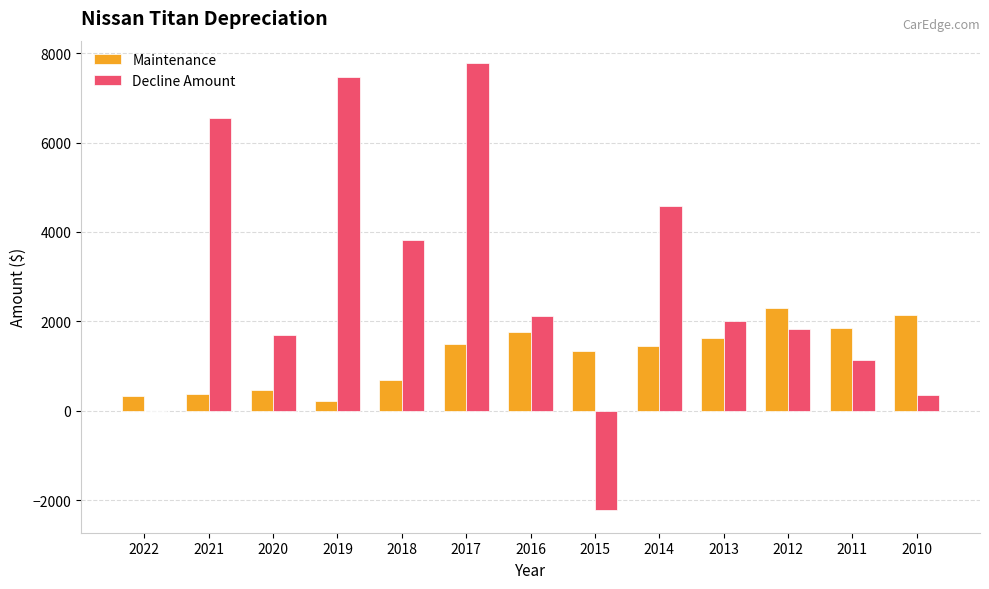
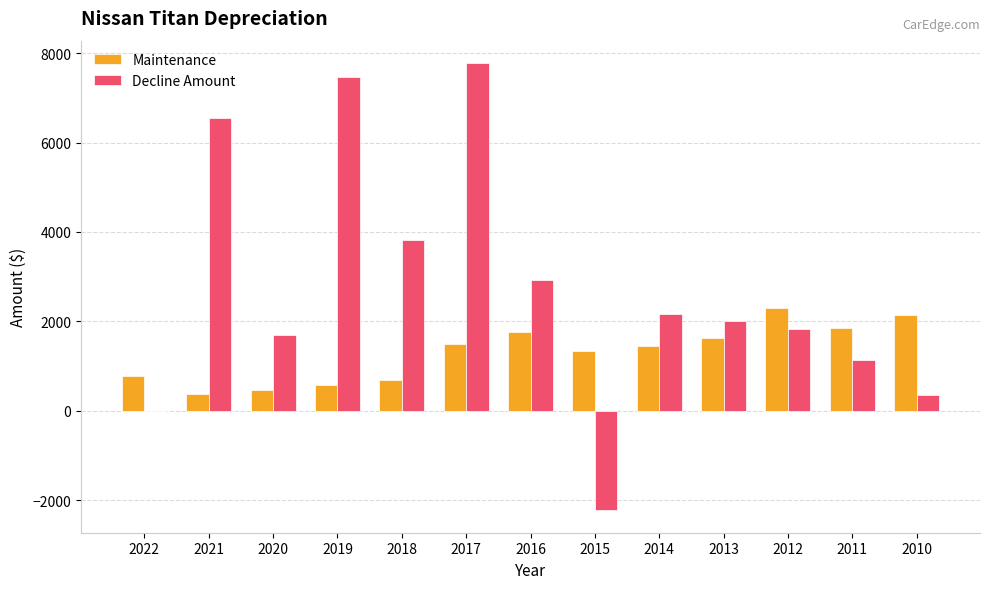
Maintenance, 2022: 300 -> 800
Maintenance, 2019: 200 -> 600
Decline Amount, 2016: 2100 -> 2900
Decline Amount, 2014: 4600 -> 2200
